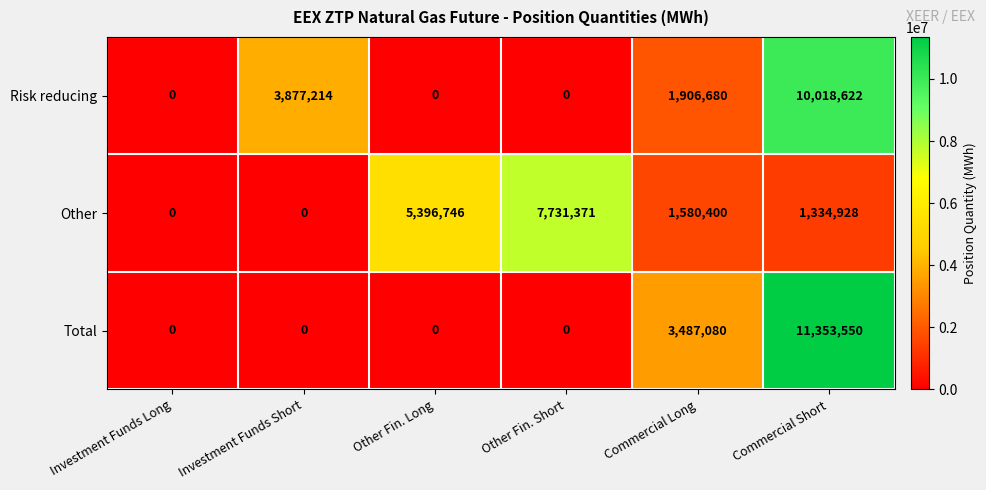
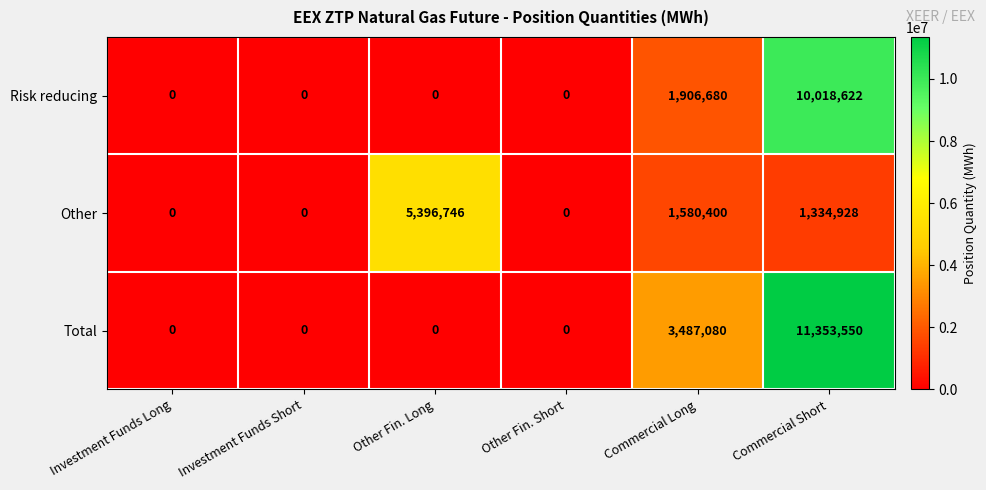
Risk reducing, Investment Funds Short: 3,877,214 -> 0
Other, Other Fin. Short: 7,731,371 -> 0
